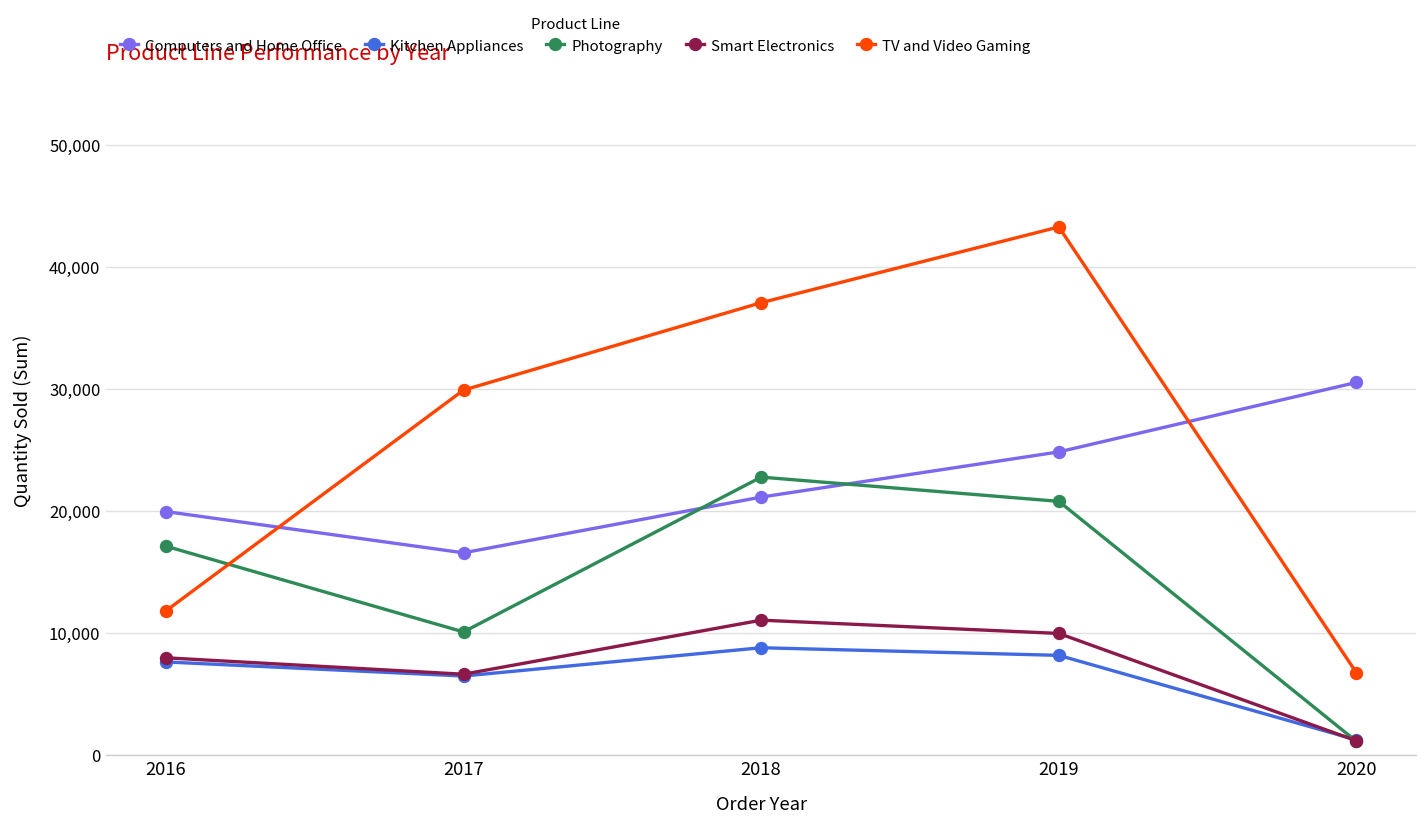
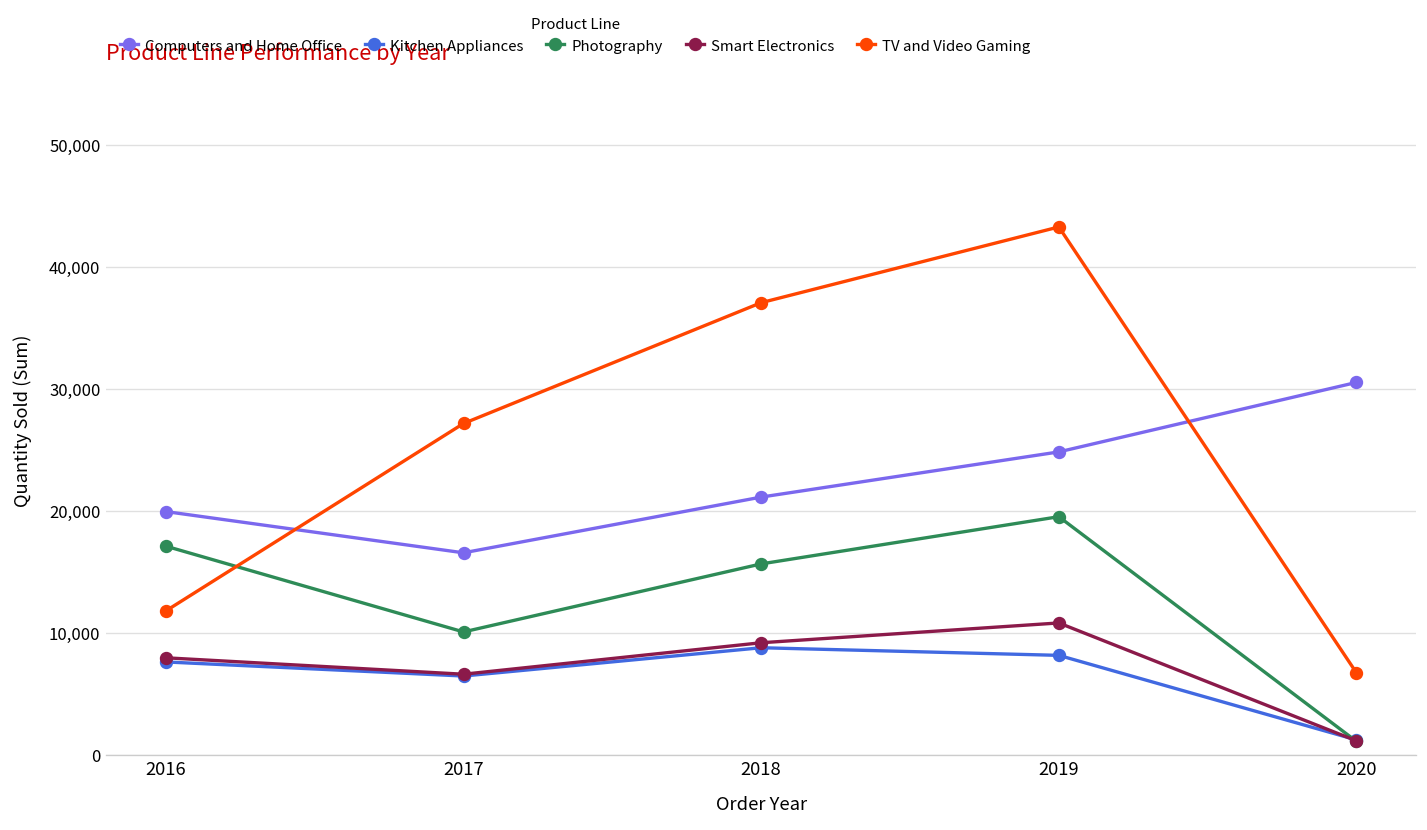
TV and Video Gaming, 2017: 29,900 -> 27,200
Photography, 2018: 22,800 -> 15,600
Smart Electronics, 2018: 11,000 -> 9,200
Photography, 2019: 20,800 -> 19,500
Smart Electronics, 2019: 9,900 -> 10,800
